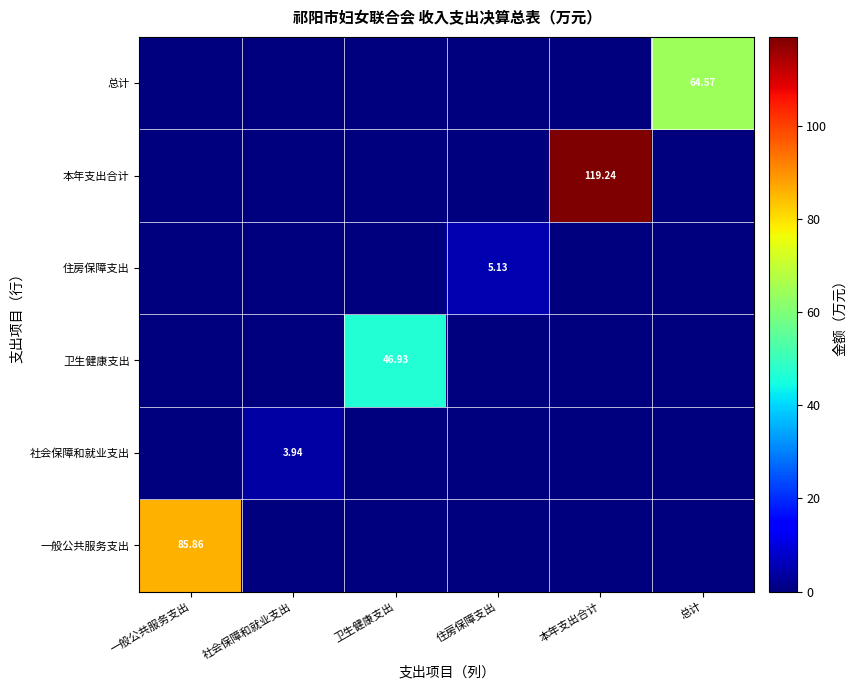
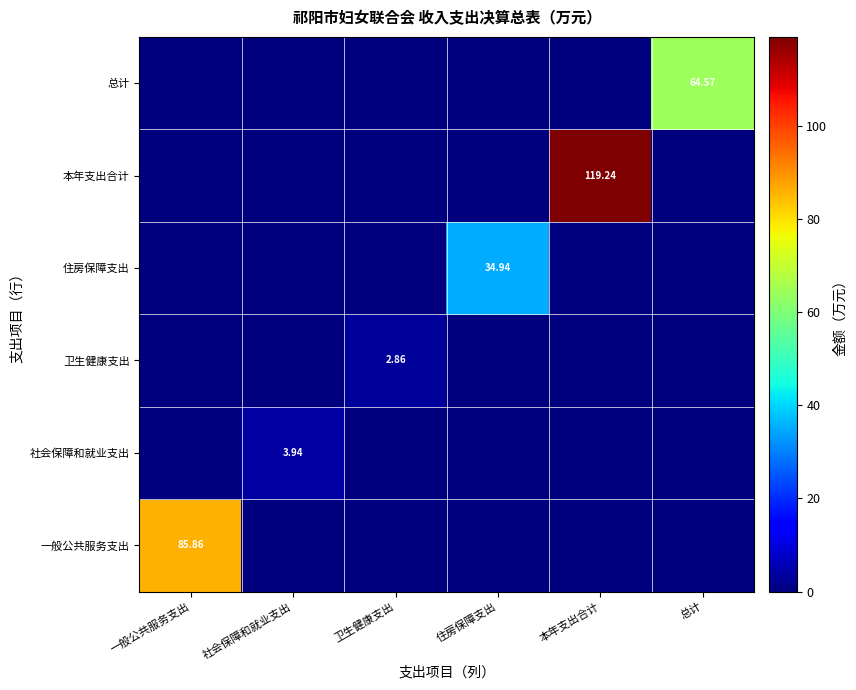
住房保障支出, 住房保障支出: 5.13 -> 34.94
卫生健康支出, 卫生健康支出: 46.93 -> 2.86
